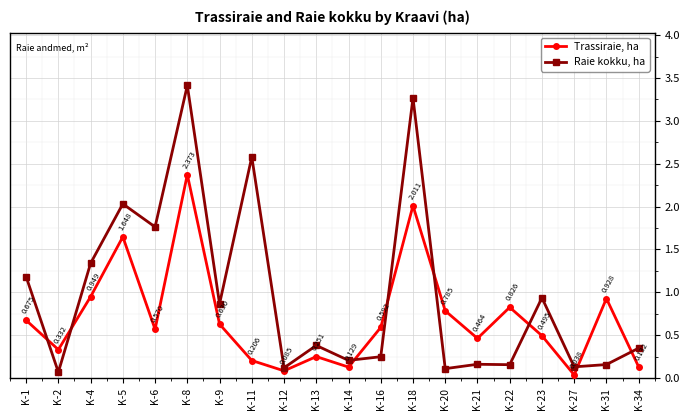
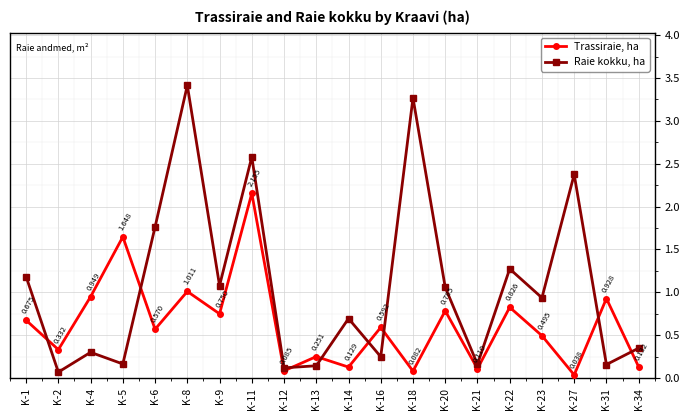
Raie kokku, ha, K-4: 1.3 -> 0.3
Raie kokku, ha, K-5: 2.0 -> 0.2
Trassiraie, ha, K-8: 2.373 -> 1.011
Trassiraie, ha, K-9: 0.630 -> 0.750
Raie kokku, ha, K-9: 0.9 -> 1.1
Trassiraie, ha, K-11: 0.206 -> 2.155
Raie kokku, ha, K-13: 0.4 -> 0.1
Raie kokku, ha, K-14: 0.2 -> 0.7
Trassiraie, ha, K-18: 2.011 -> 0.082
Raie kokku, ha, K-20: 0.1 -> 1.1
Trassiraie, ha, K-21: 0.464 -> 0.110
Raie kokku, ha, K-22: 0.2 -> 1.3
Raie kokku, ha, K-27: 0.1 -> 2.4
